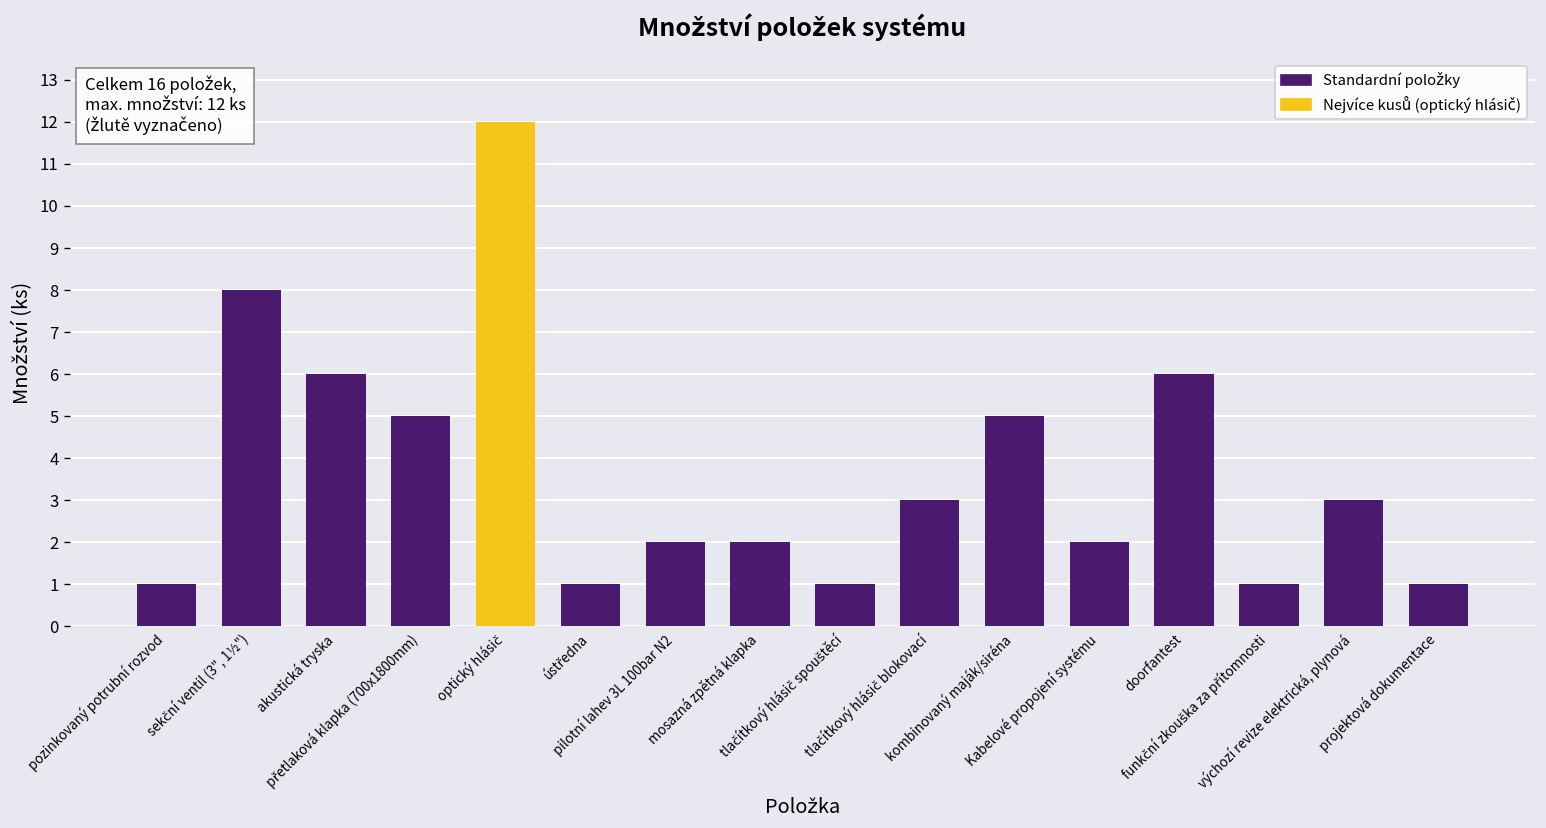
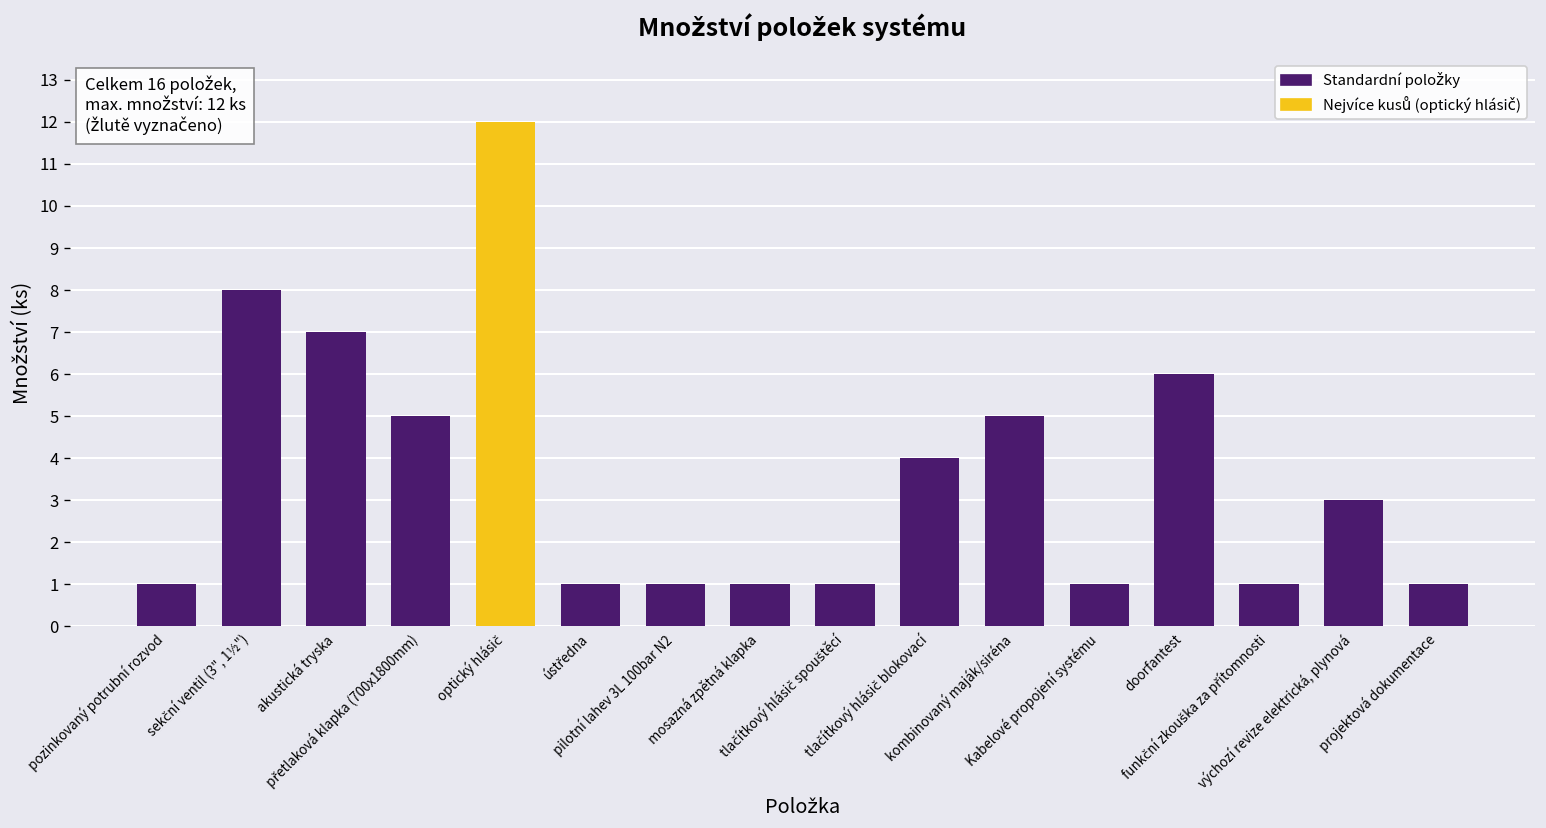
akustická tryska: 6 -> 7
pilotní lahev 3L 100bar N2: 2 -> 1
mosazná zpětná klapka: 2 -> 1
tlačítkový hlásič blokovací: 3 -> 4
Kabelové propojení systému: 2 -> 1
